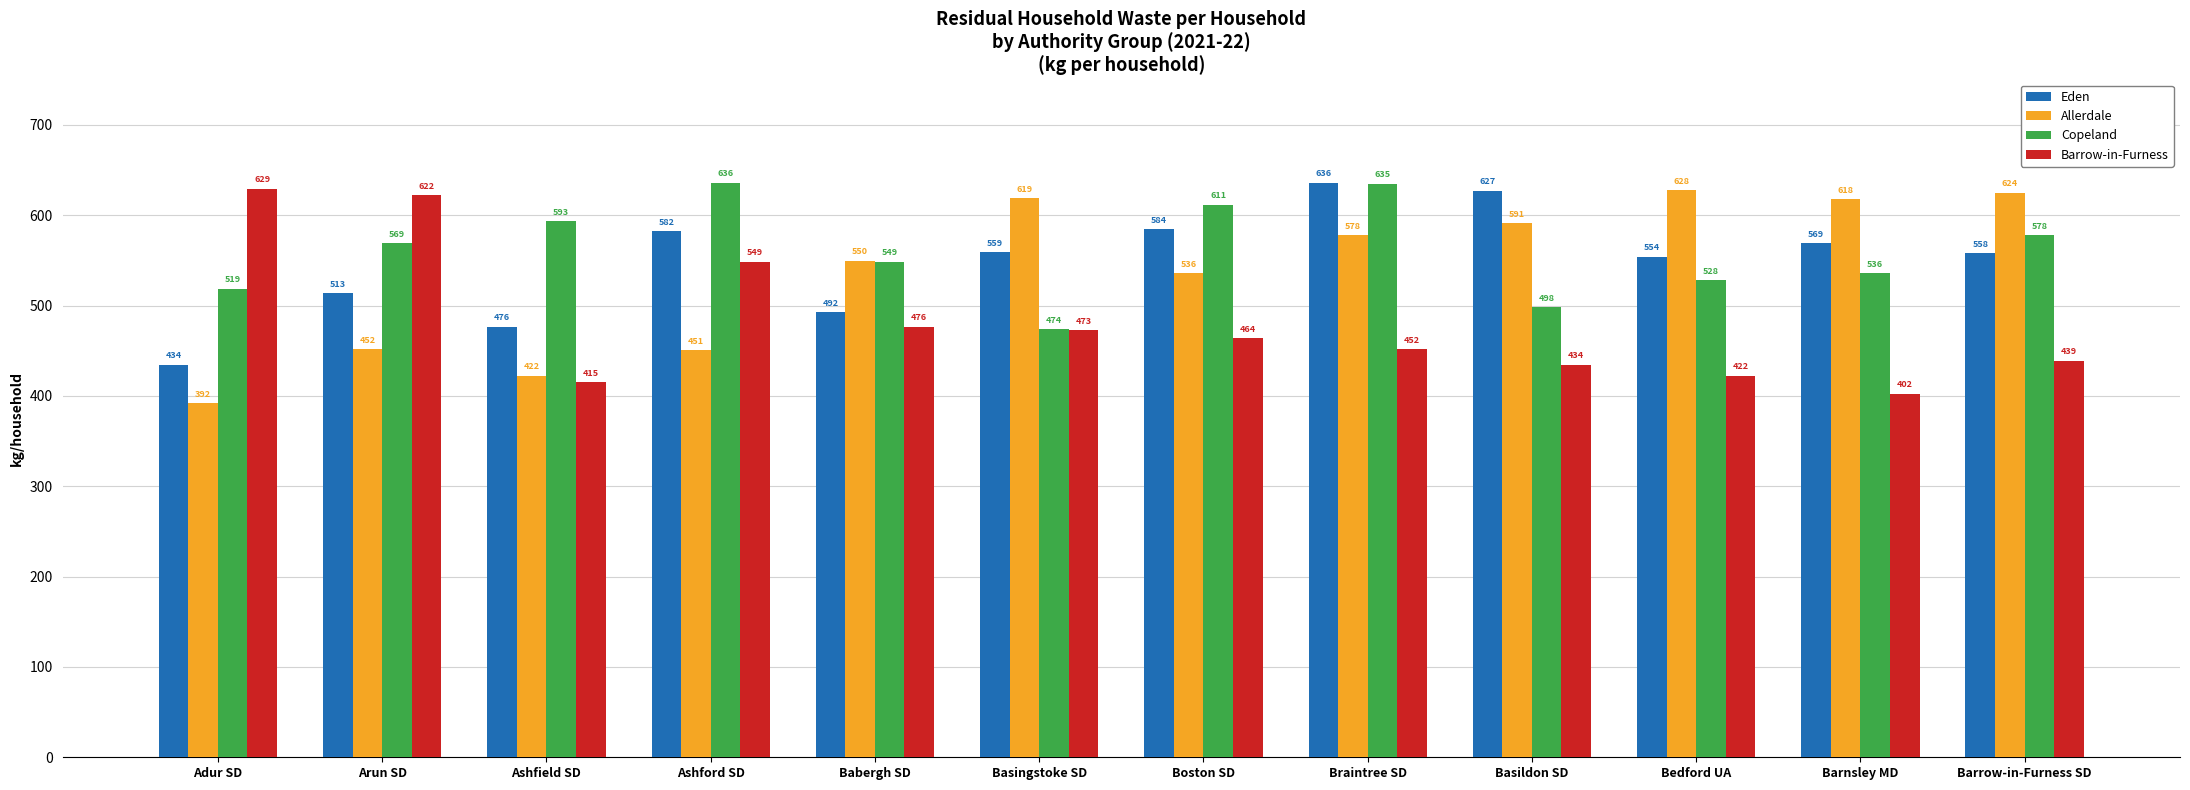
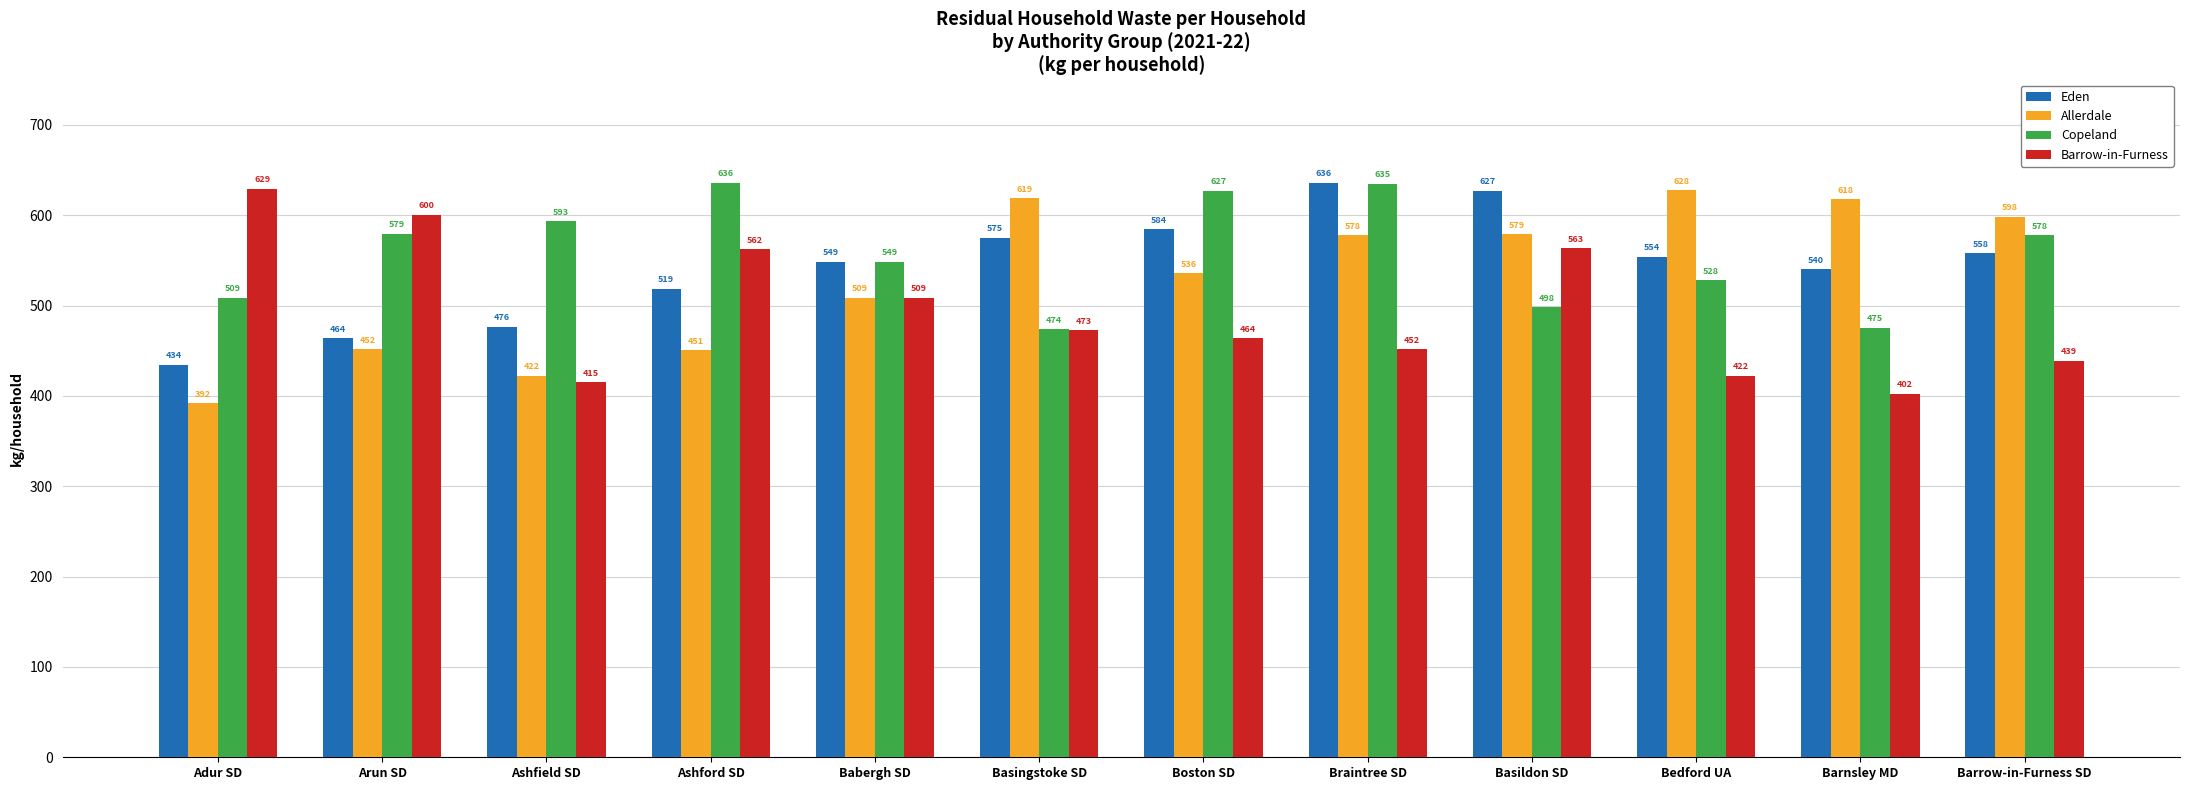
Copeland, Adur SD: 519 -> 509
Eden, Arun SD: 513 -> 464
Copeland, Arun SD: 569 -> 579
Barrow-in-Furness, Arun SD: 622 -> 600
Eden, Ashford SD: 582 -> 519
Barrow-in-Furness, Ashford SD: 549 -> 562
Eden, Babergh SD: 492 -> 549
Allerdale, Babergh SD: 550 -> 509
Barrow-in-Furness, Babergh SD: 476 -> 509
Eden, Basingstoke SD: 559 -> 575
Copeland, Boston SD: 611 -> 627
Allerdale, Basildon SD: 591 -> 579
Barrow-in-Furness, Basildon SD: 434 -> 563
Eden, Barnsley MD: 569 -> 540
Copeland, Barnsley MD: 536 -> 475
Allerdale, Barrow-in-Furness SD: 624 -> 598
